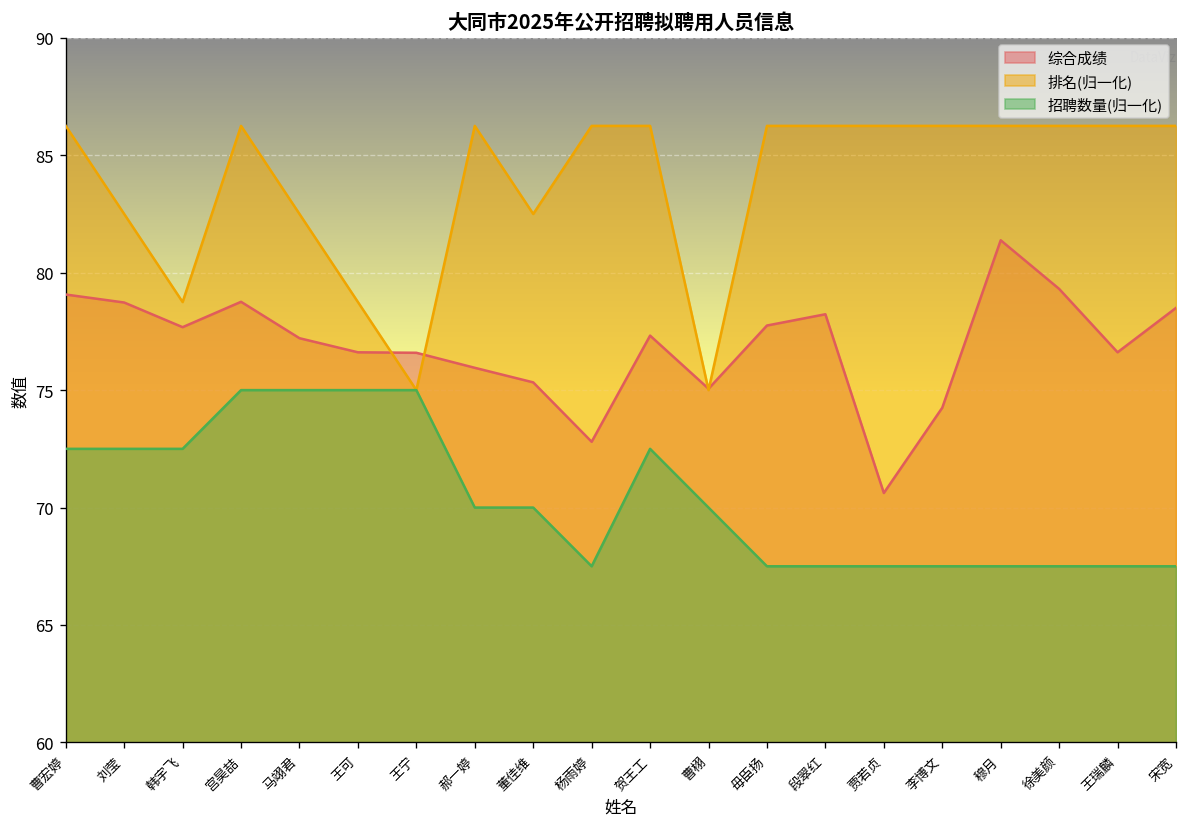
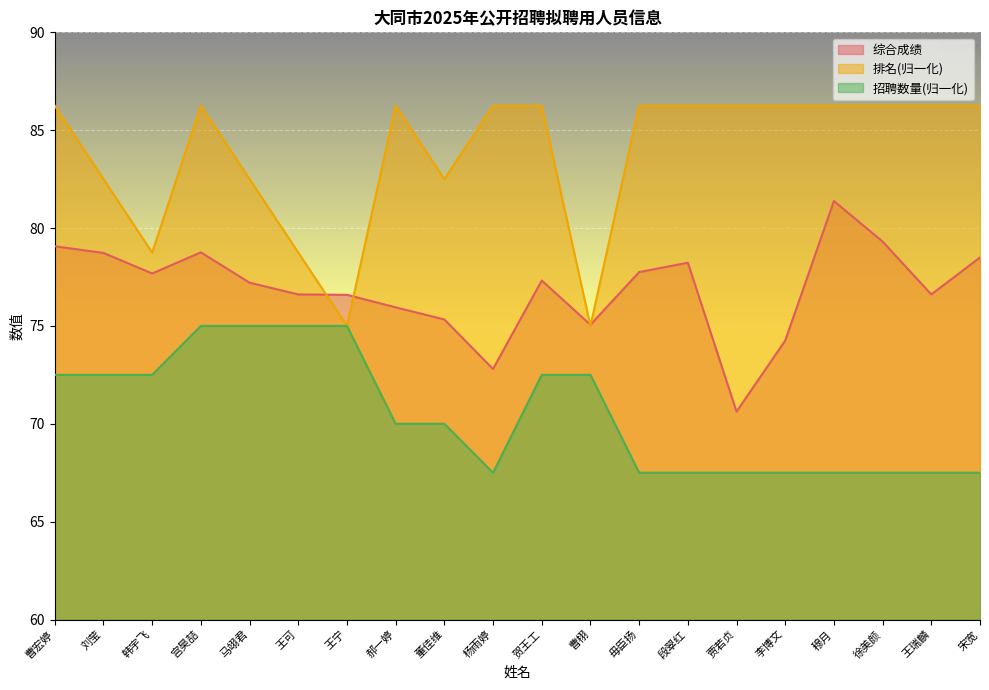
招聘数量(归一化), 曹栩: 70.0 -> 72.5
